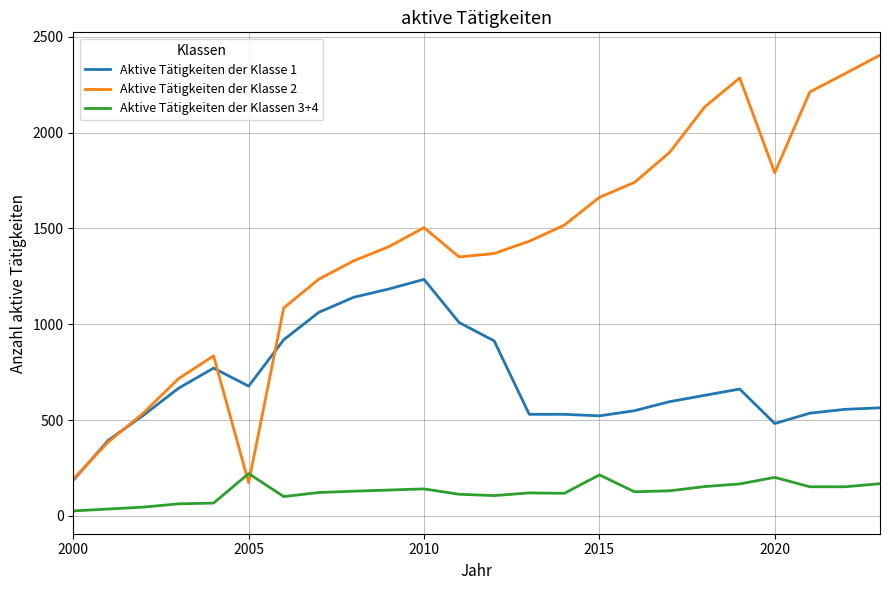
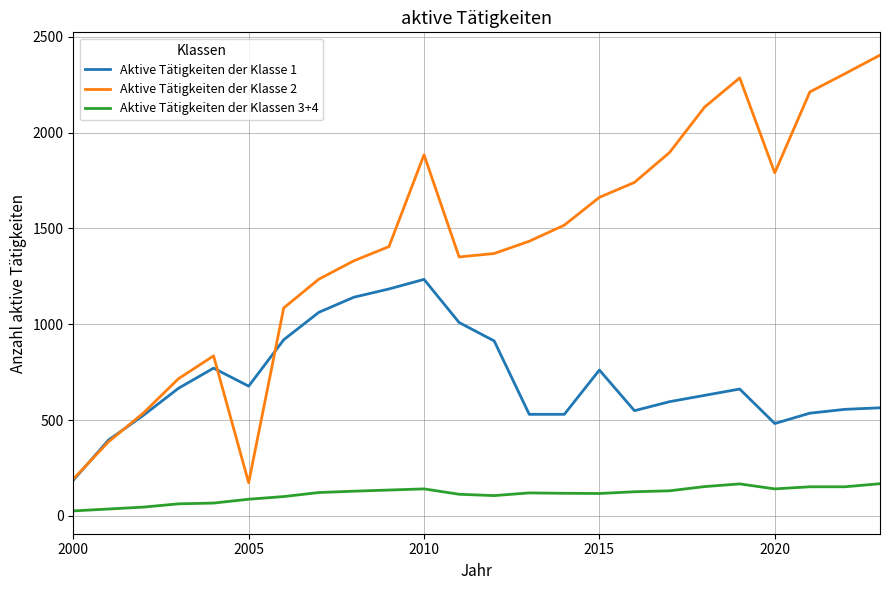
Aktive Tätigkeiten der Klassen 3+4, 2005: 220 -> 90
Aktive Tätigkeiten der Klasse 2, 2010: 1500 -> 1880
Aktive Tätigkeiten der Klasse 1, 2015: 520 -> 760
Aktive Tätigkeiten der Klassen 3+4, 2015: 210 -> 120
Aktive Tätigkeiten der Klassen 3+4, 2020: 200 -> 140
